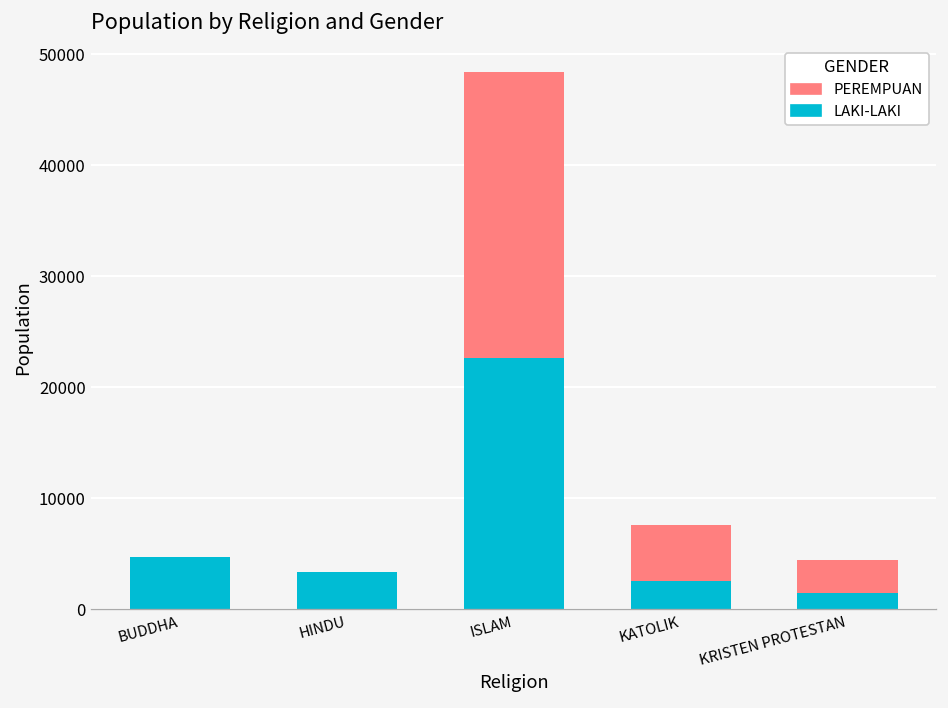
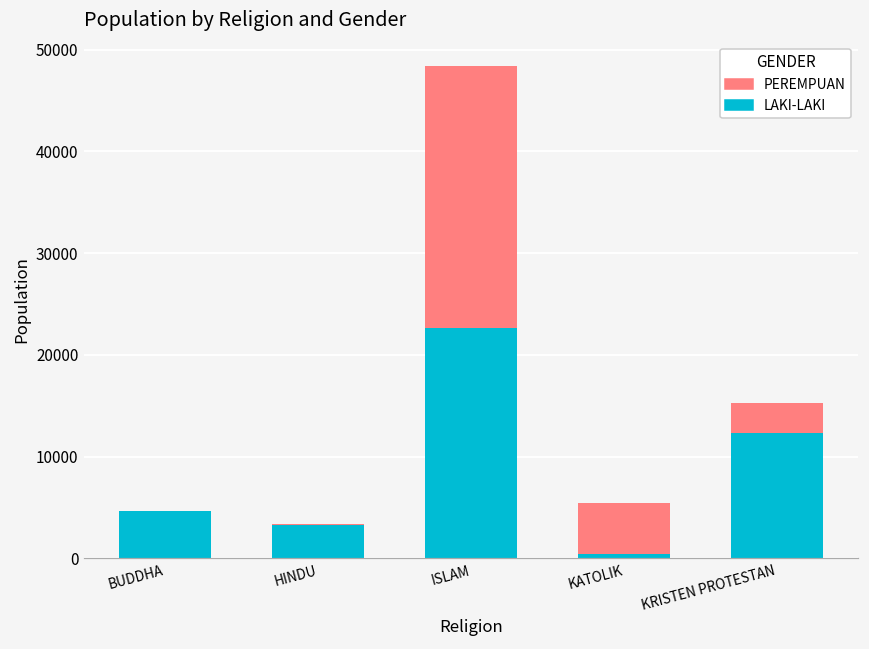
LAKI-LAKI, KATOLIK: 3000 -> 0
LAKI-LAKI, KRISTEN PROTESTAN: 1000 -> 12000
